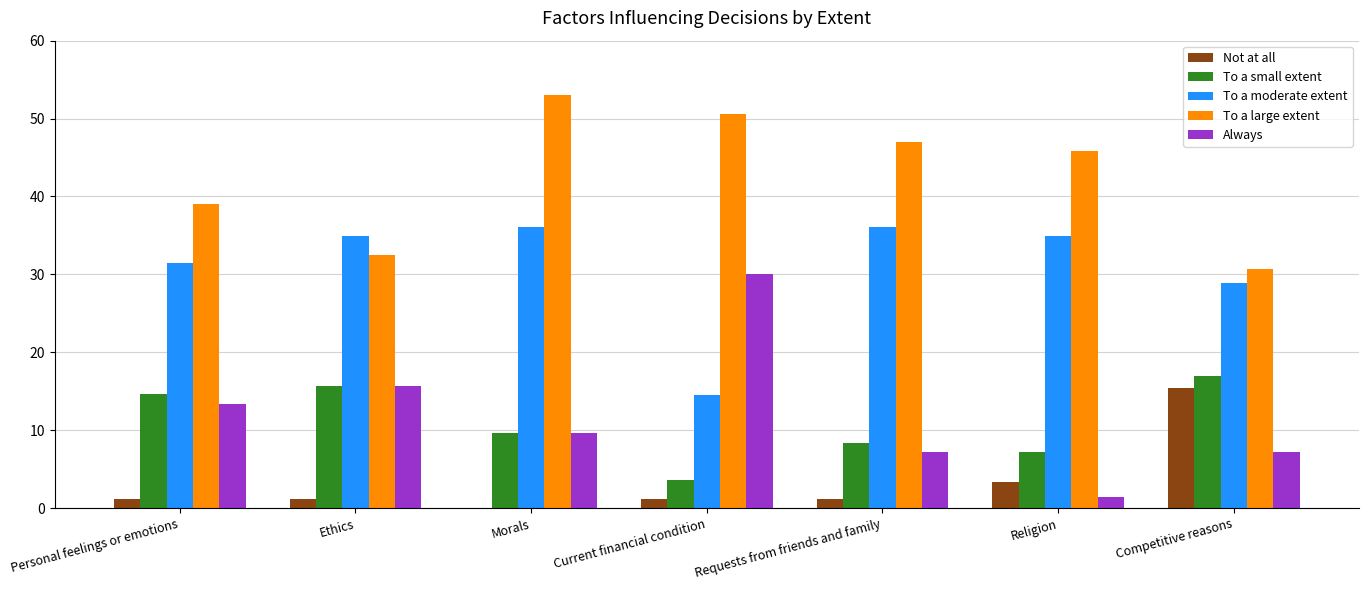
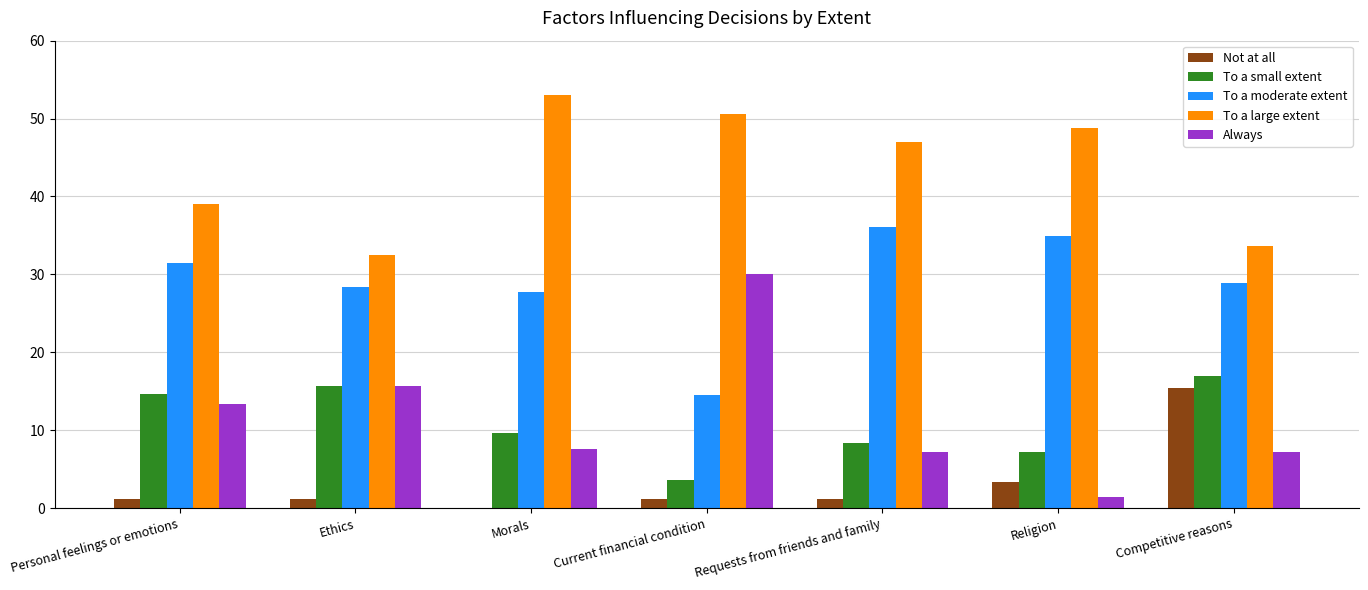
To a moderate extent, Ethics: 35 -> 28
To a moderate extent, Morals: 36 -> 28
Always, Morals: 10 -> 8
To a large extent, Religion: 46 -> 49
To a large extent, Competitive reasons: 31 -> 34
